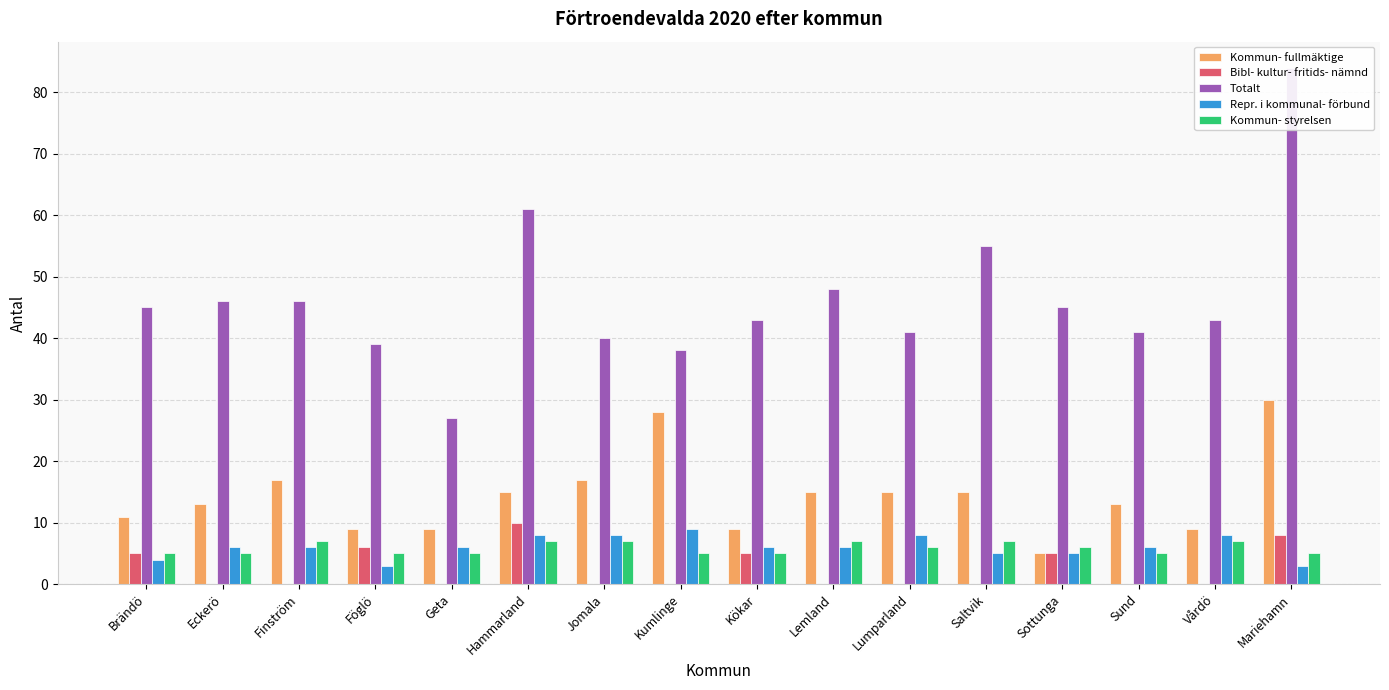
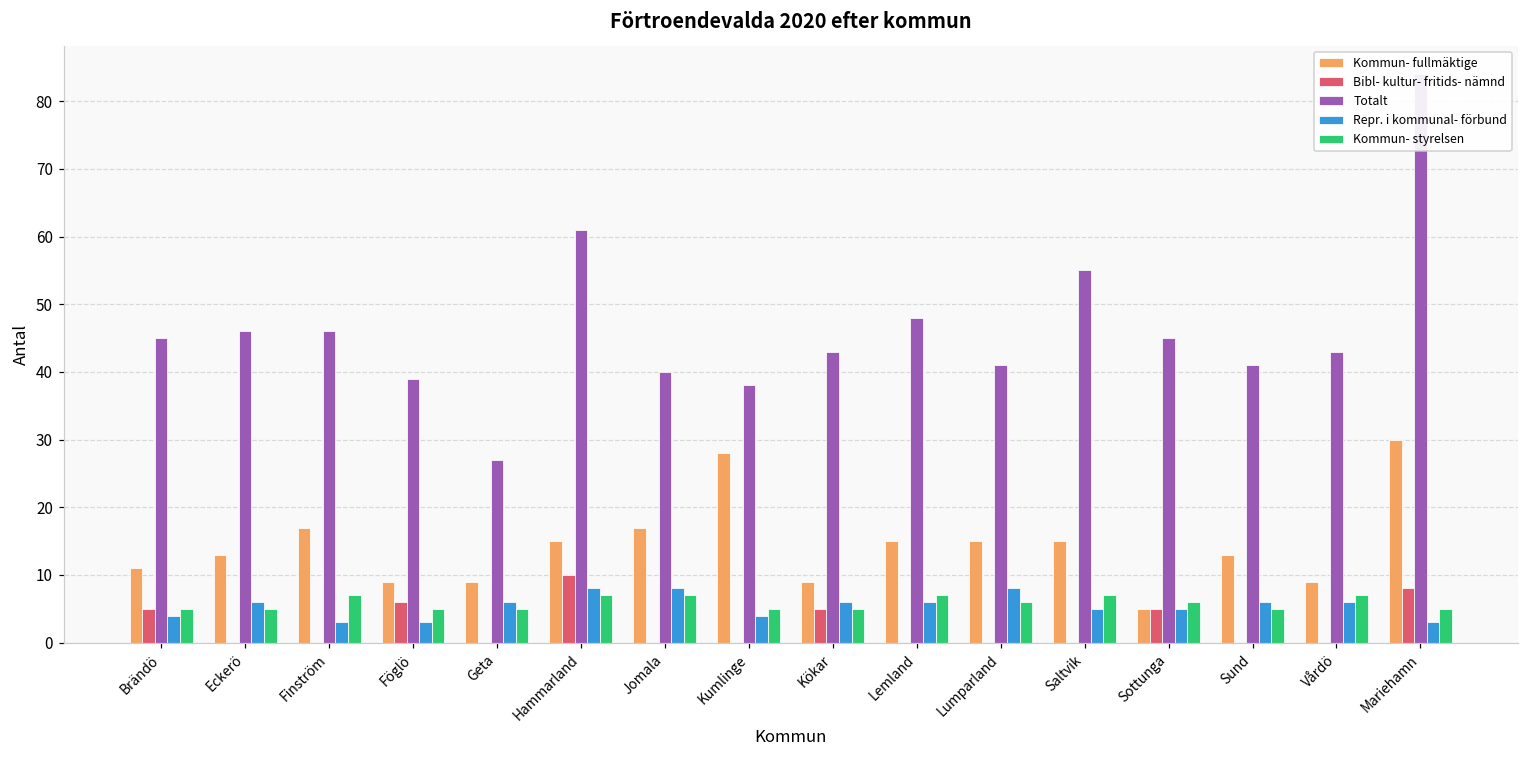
Repr. i kommunal- förbund, Finström: 6 -> 3
Repr. i kommunal- förbund, Kumlinge: 9 -> 4
Repr. i kommunal- förbund, Vårdö: 8 -> 6
